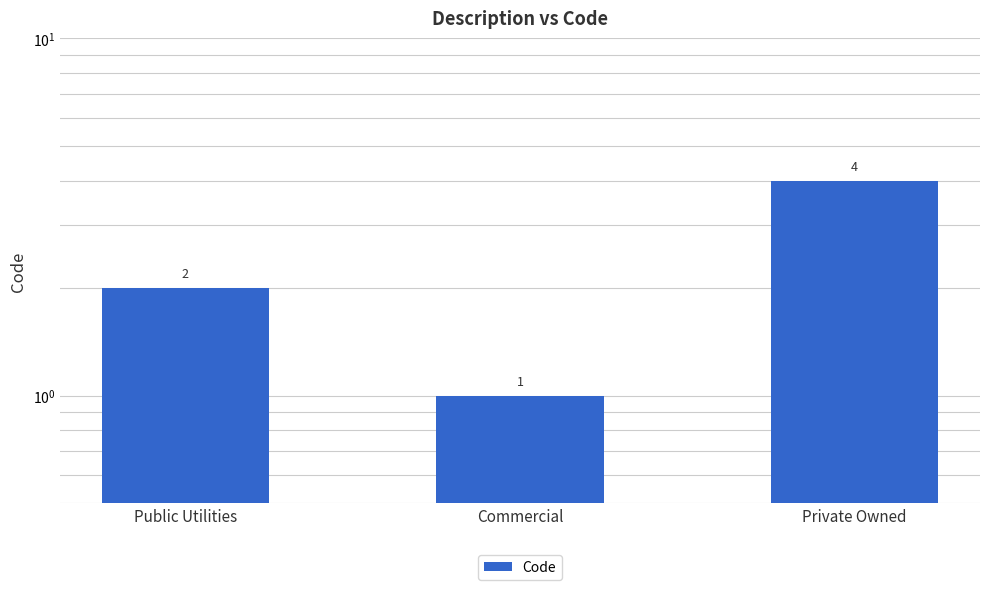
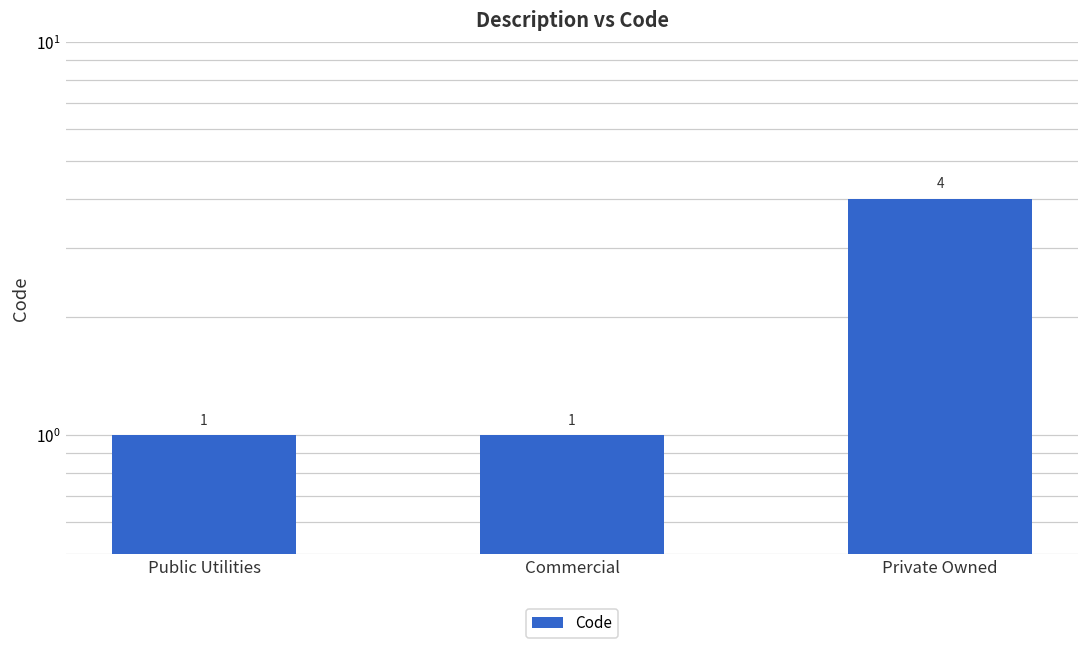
Public Utilities: 2 -> 1
